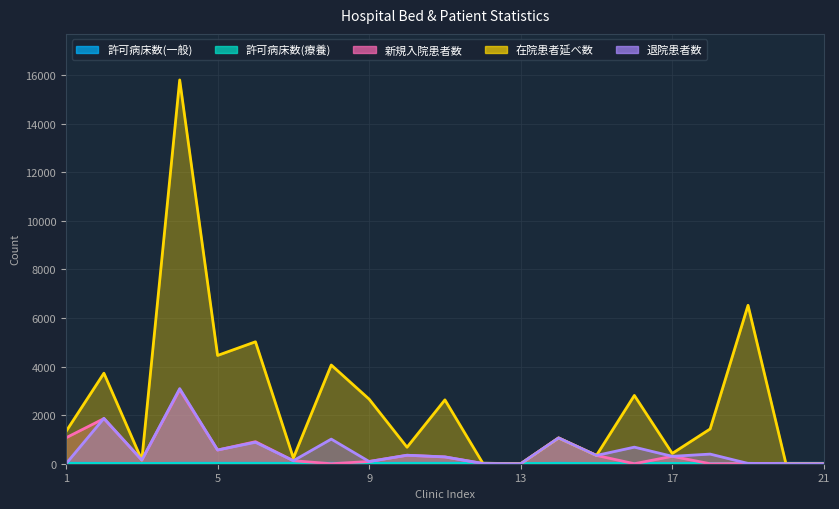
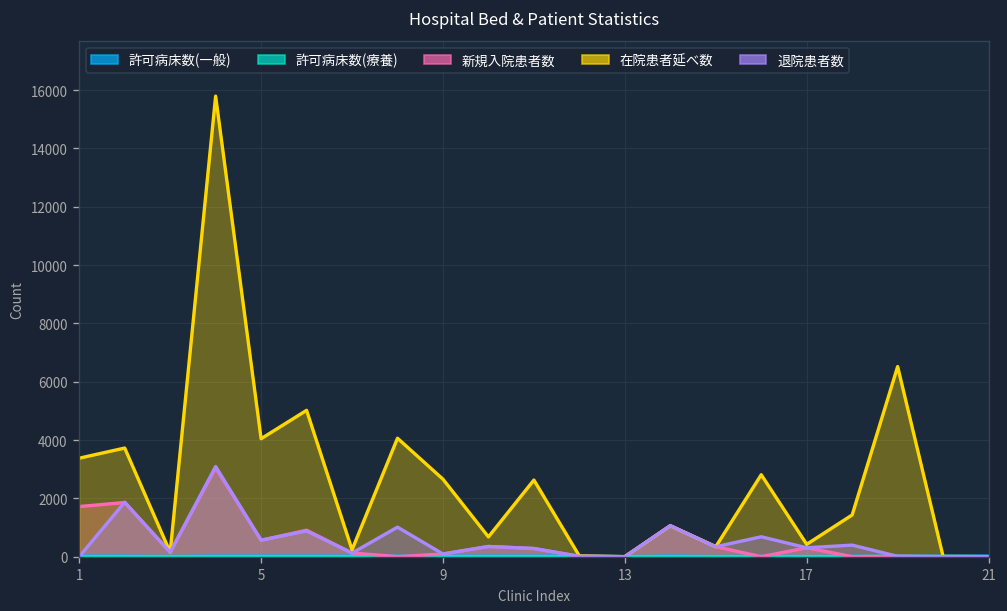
新規入院患者数, 1: 1100 -> 1700
在院患者延べ数, 1: 1300 -> 3400
在院患者延べ数, 5: 4500 -> 4000
